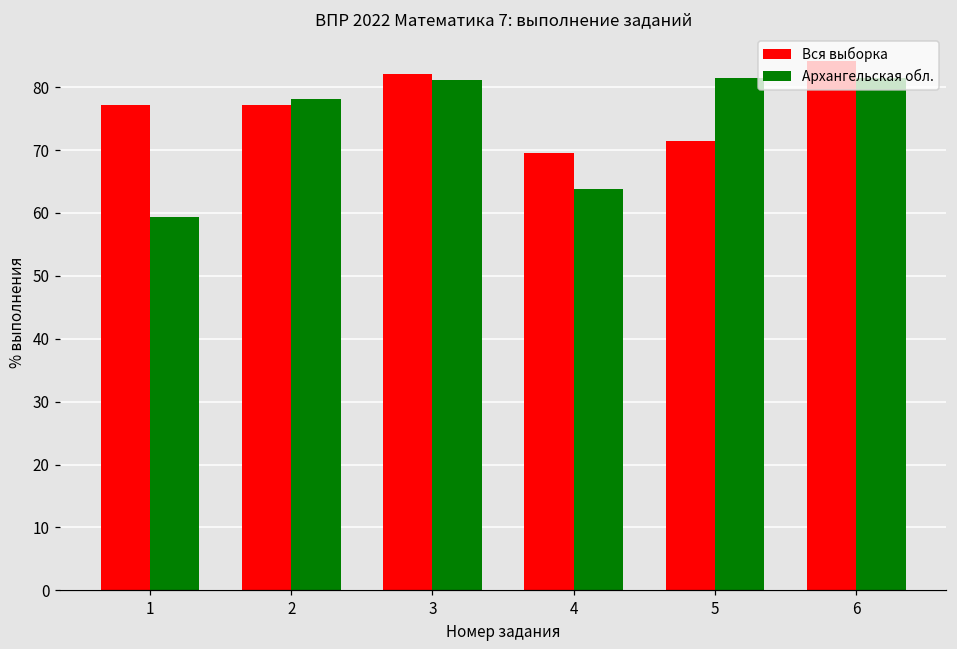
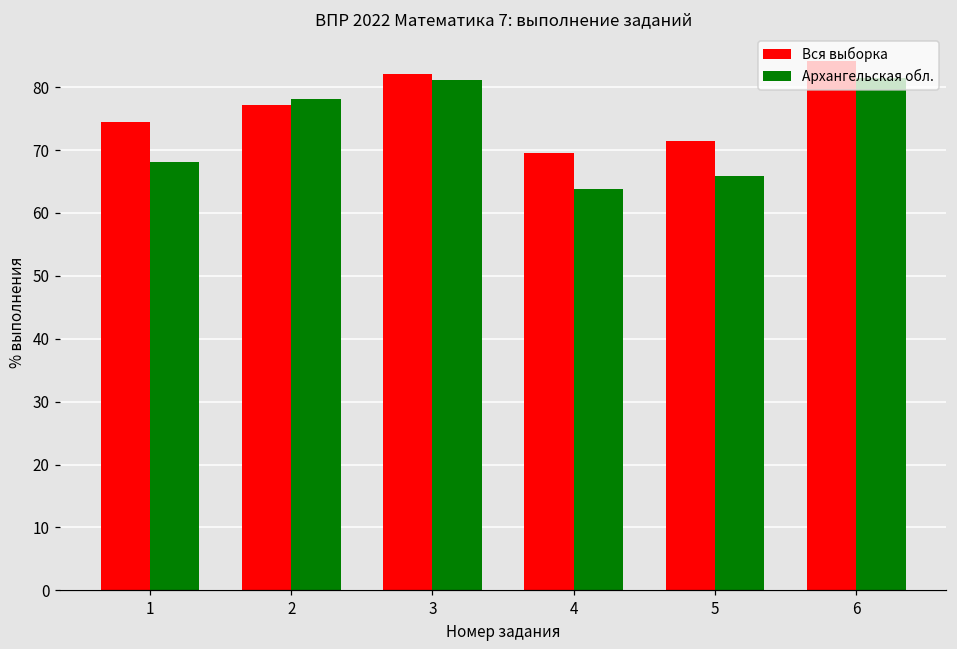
Вся выборка, 1: 77 -> 75
Архангельская обл., 1: 59 -> 68
Архангельская обл., 5: 82 -> 66
